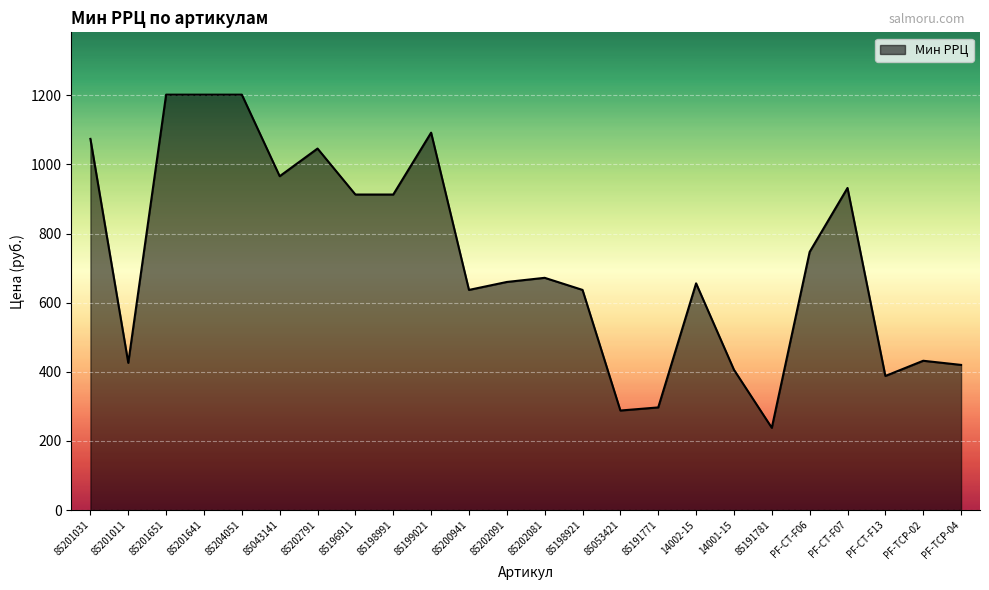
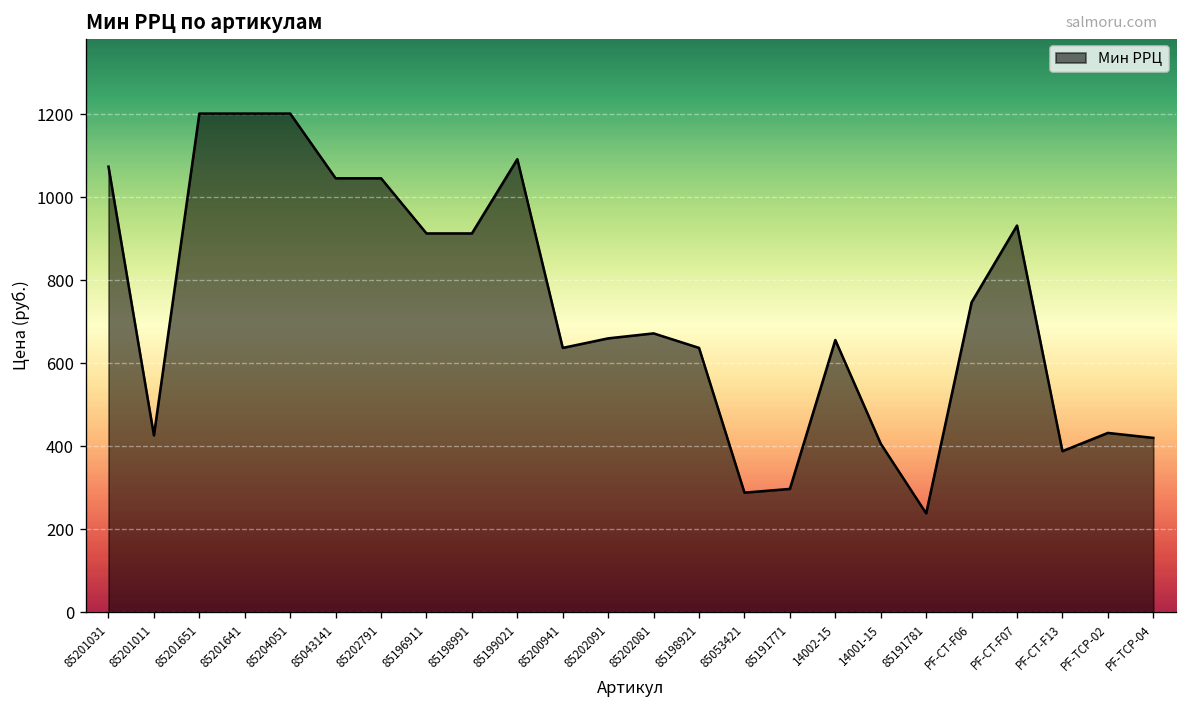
85043141: 970 -> 1050
